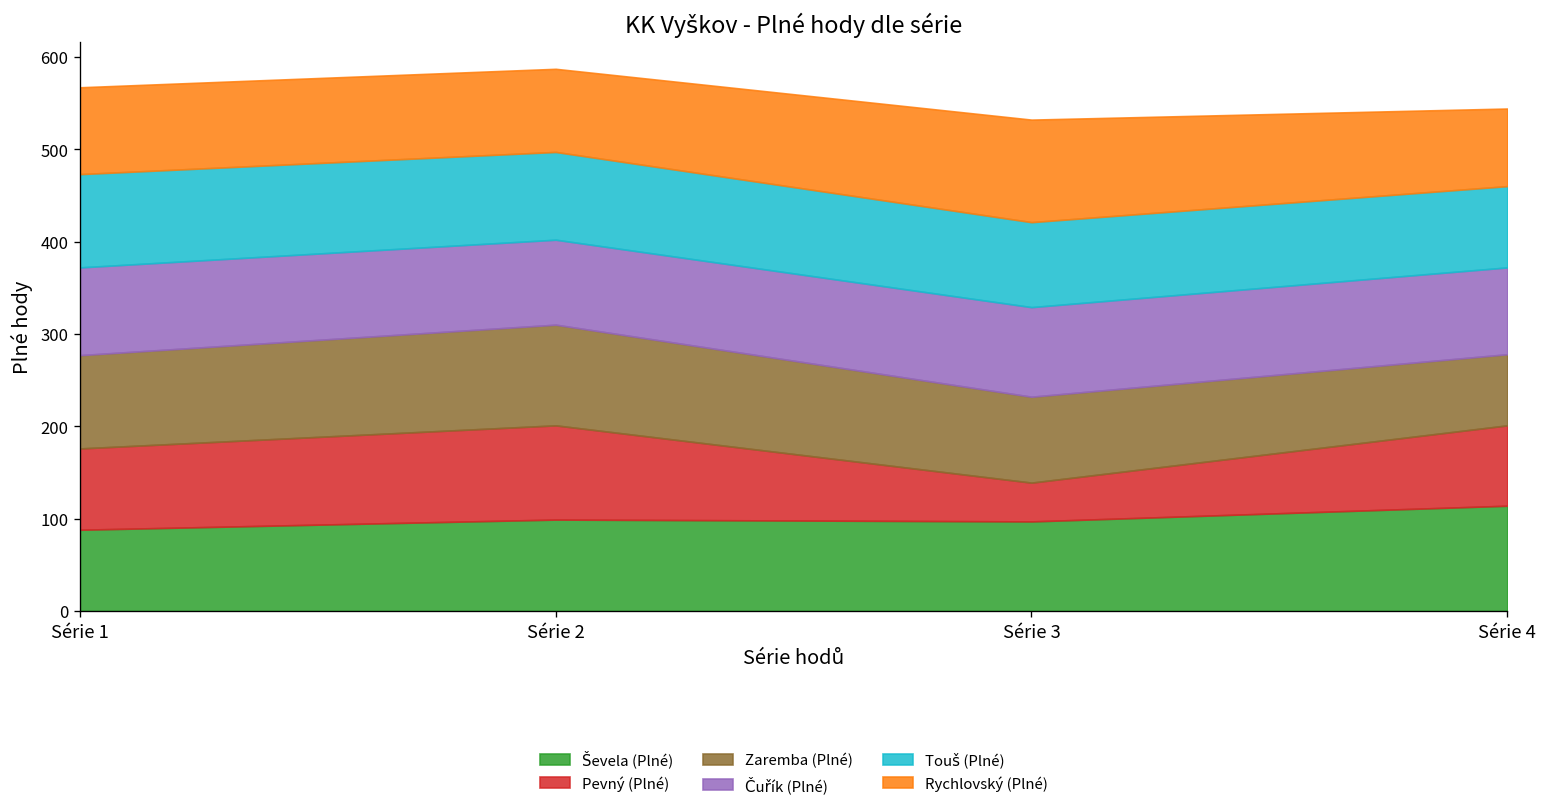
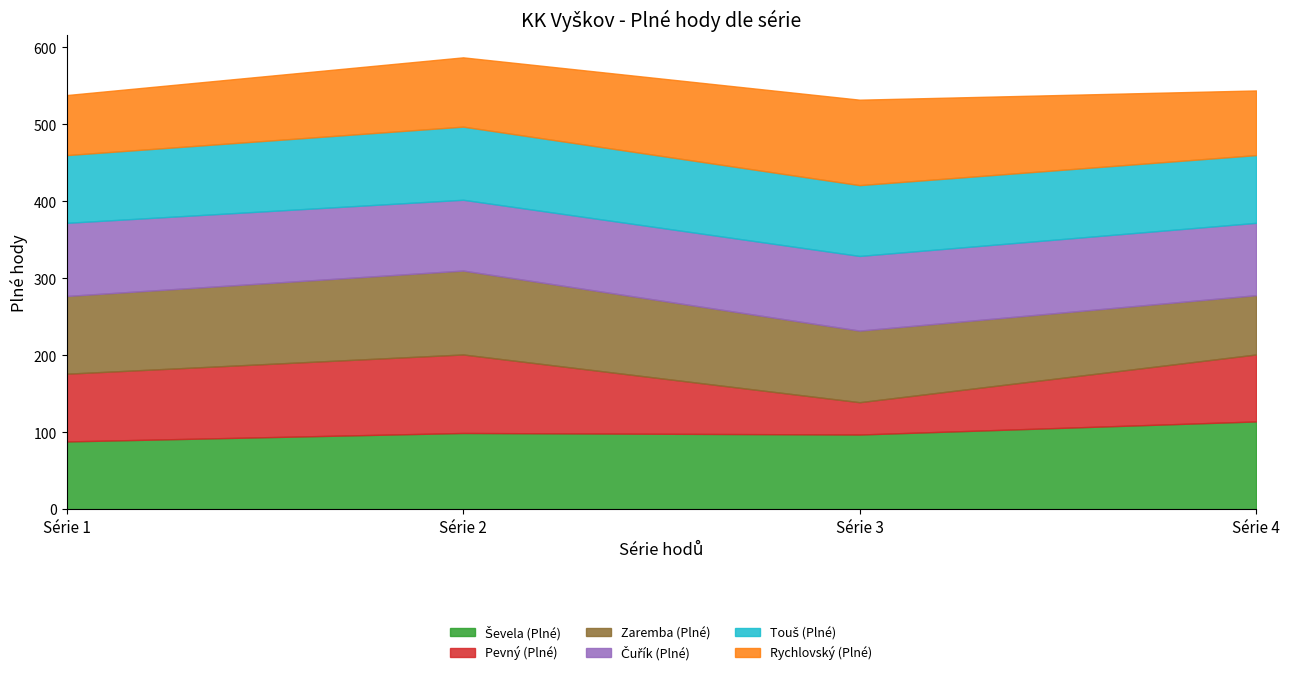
Touš (Plné), Série 1: 100 -> 90
Rychlovský (Plné), Série 1: 90 -> 80
